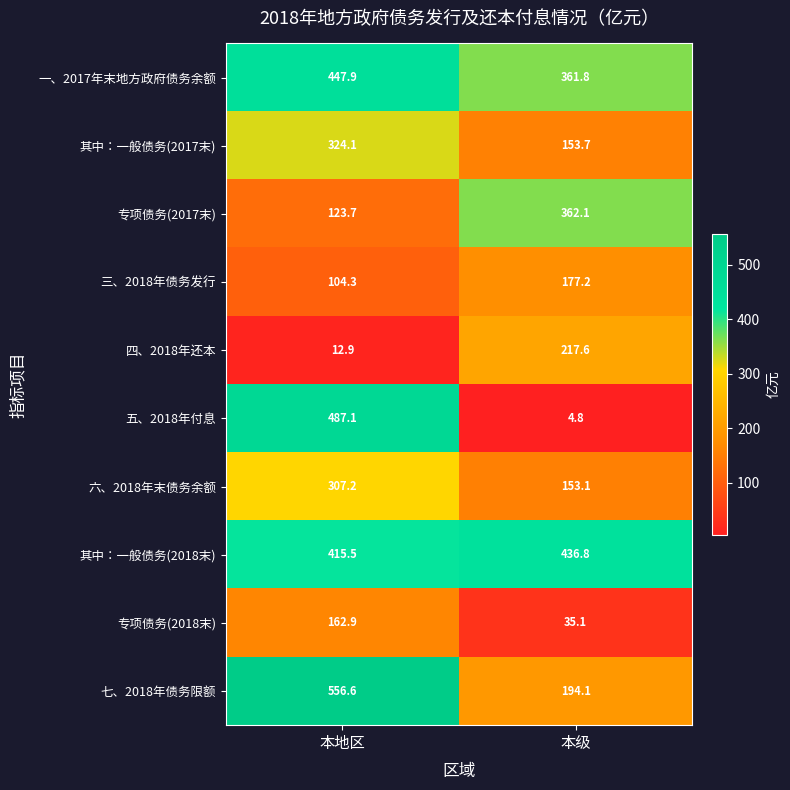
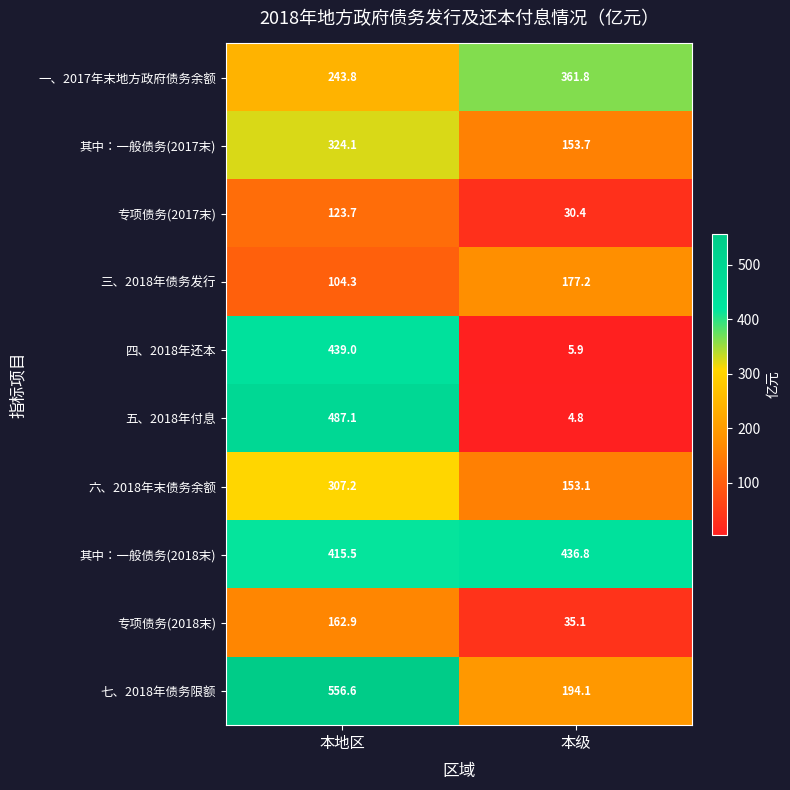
一、2017年末地方政府债务余额, 本地区: 447.9 -> 243.8
专项债务(2017末), 本级: 362.1 -> 30.4
四、2018年还本, 本地区: 12.9 -> 439.0
四、2018年还本, 本级: 217.6 -> 5.9
